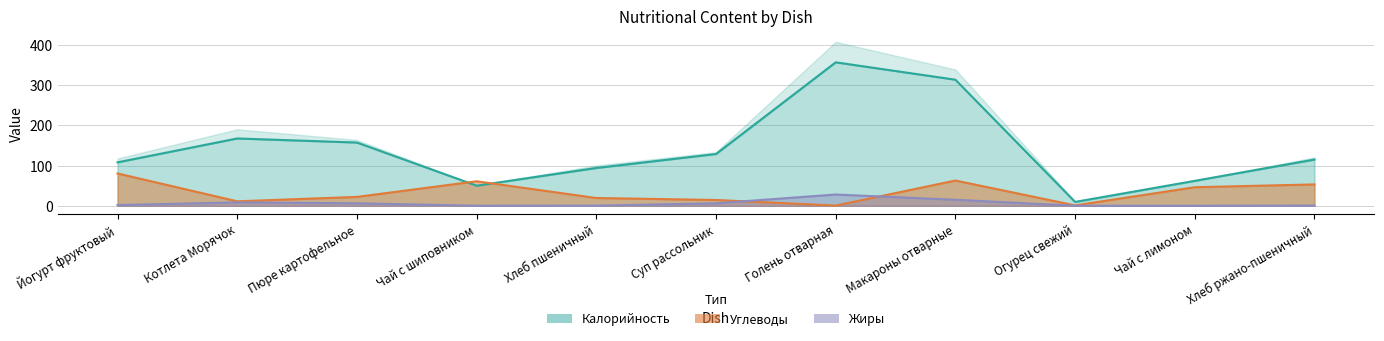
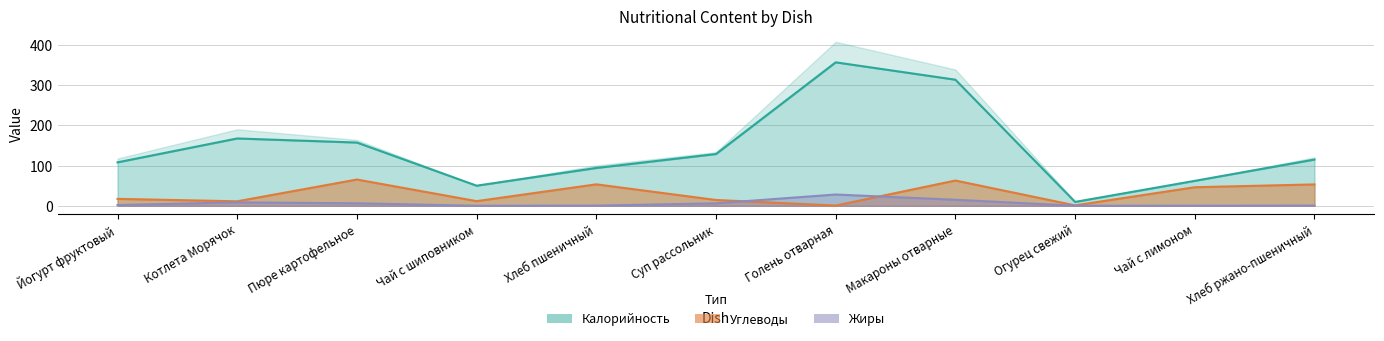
Углеводы, Йогурт фруктовый: 80 -> 20
Углеводы, Пюре картофельное: 20 -> 70
Углеводы, Чай с шиповником: 60 -> 10
Углеводы, Хлеб пшеничный: 20 -> 50
